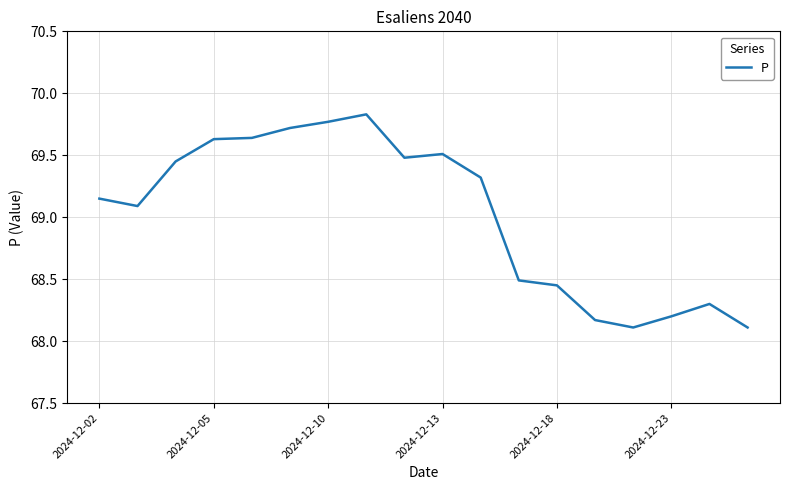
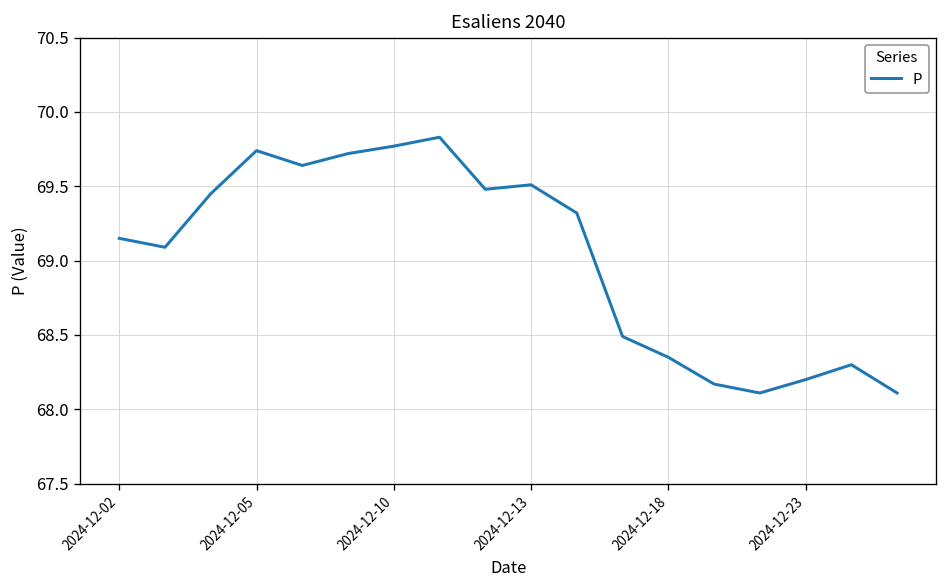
2024-12-05: 69.63 -> 69.74
2024-12-18: 68.45 -> 68.35
